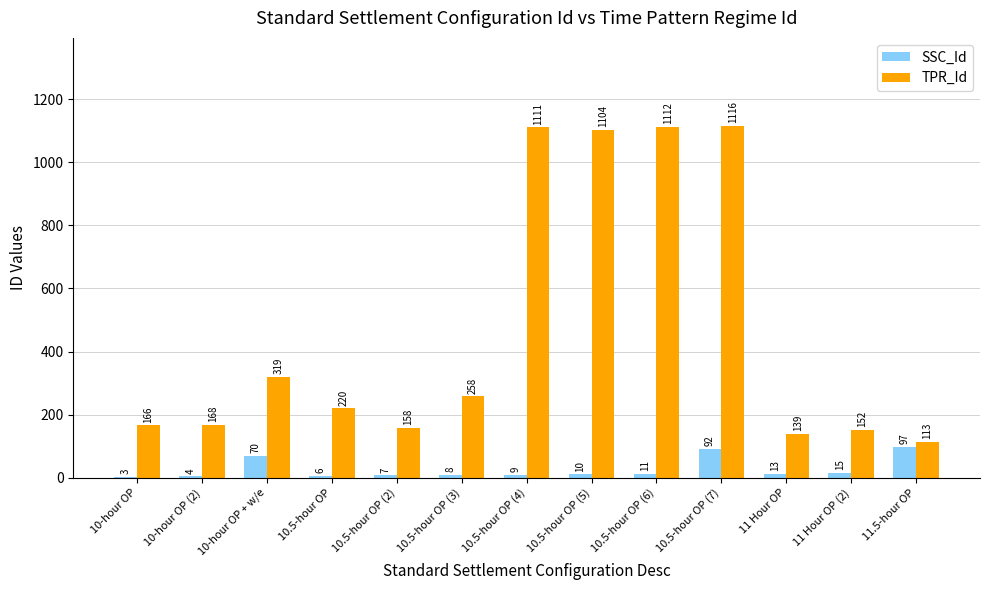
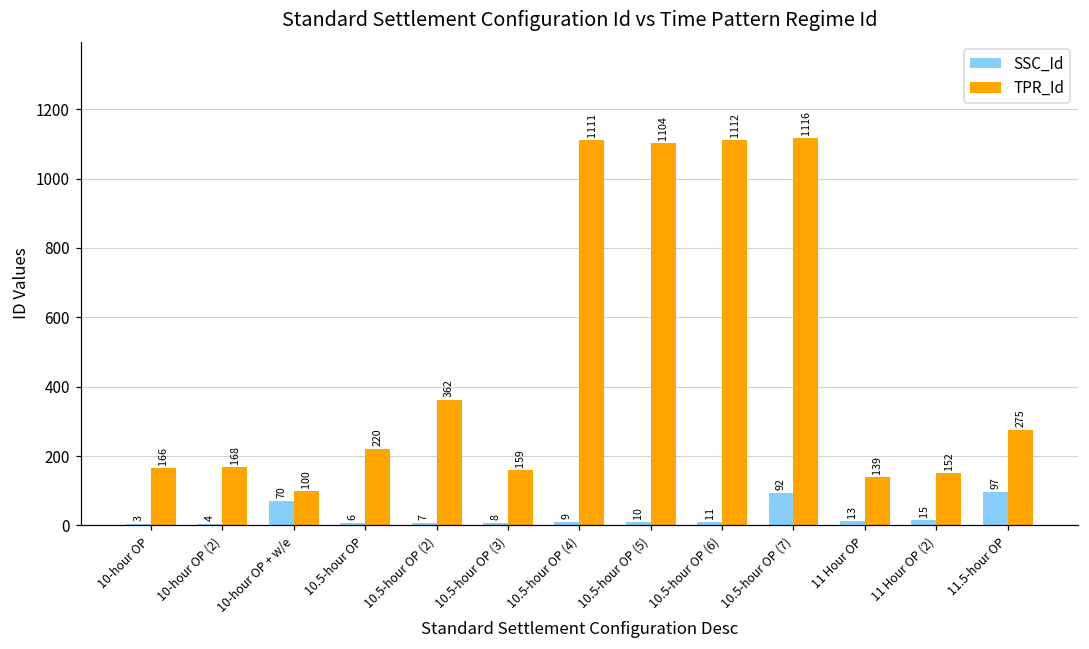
TPR_Id, 10-hour OP + w/e: 319 -> 100
TPR_Id, 10.5-hour OP (2): 158 -> 362
TPR_Id, 10.5-hour OP (3): 258 -> 159
TPR_Id, 11.5-hour OP: 113 -> 275
